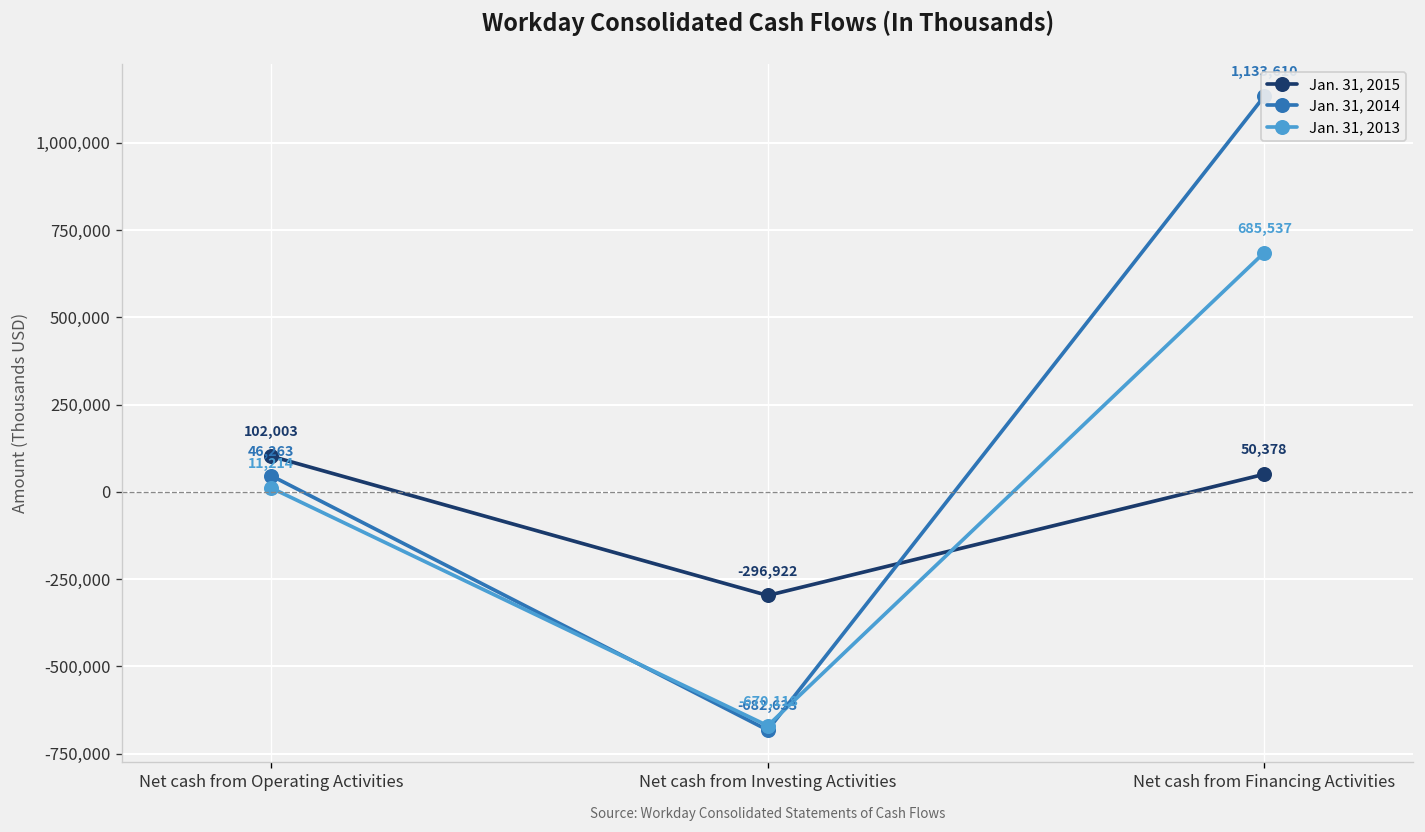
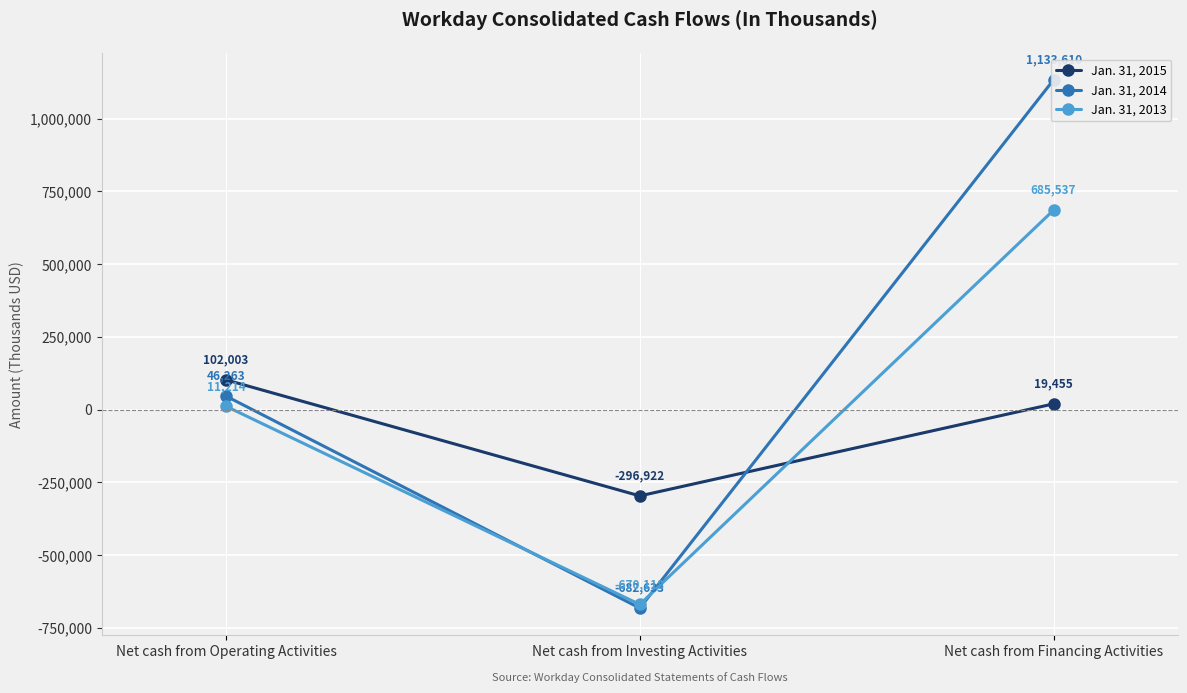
Jan. 31, 2015, Net cash from Financing Activities: 50,378 -> 19,455
